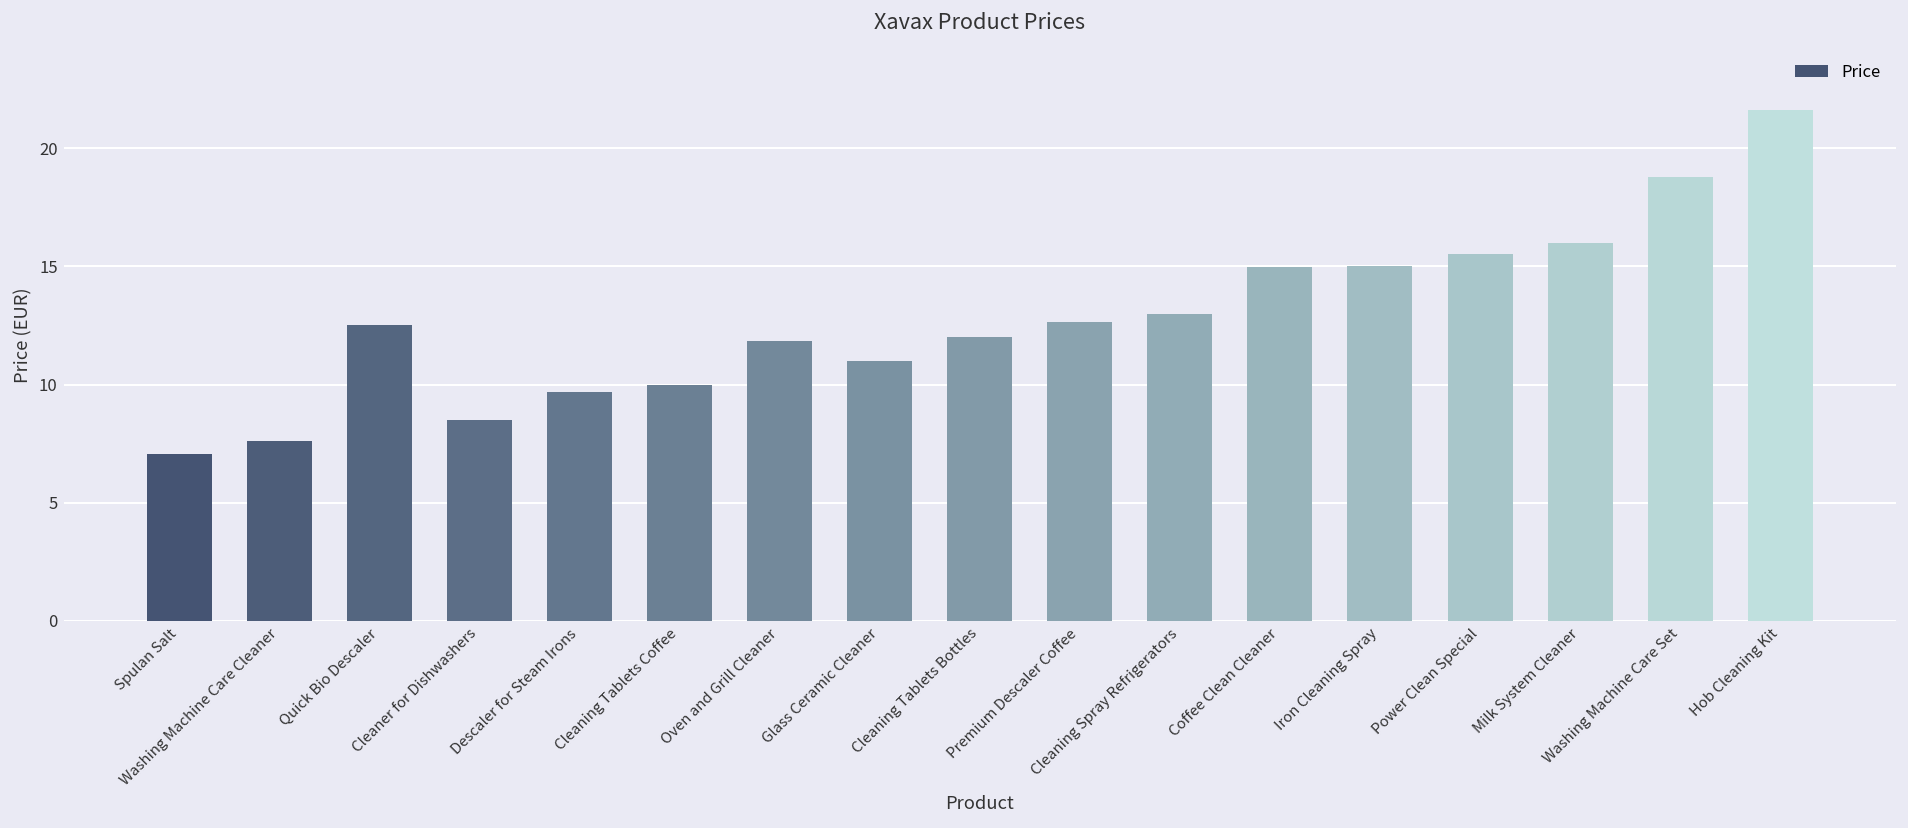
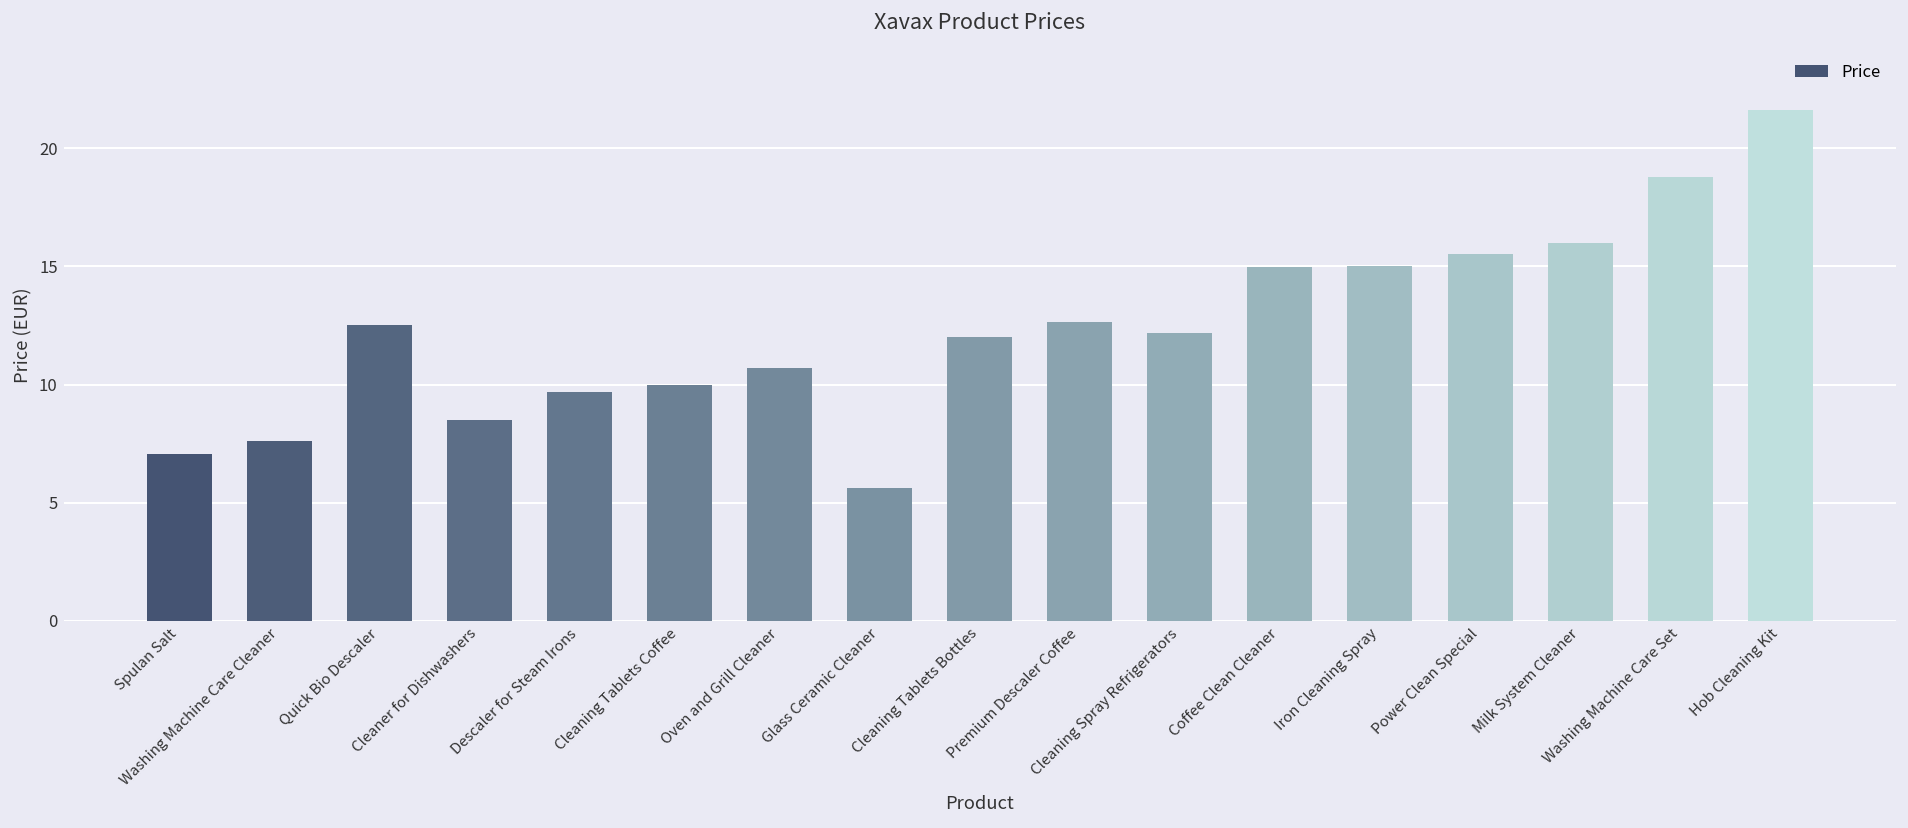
Oven and Grill Cleaner: 11.8 -> 10.7
Glass Ceramic Cleaner: 11.0 -> 5.6
Cleaning Spray Refrigerators: 13.0 -> 12.2
